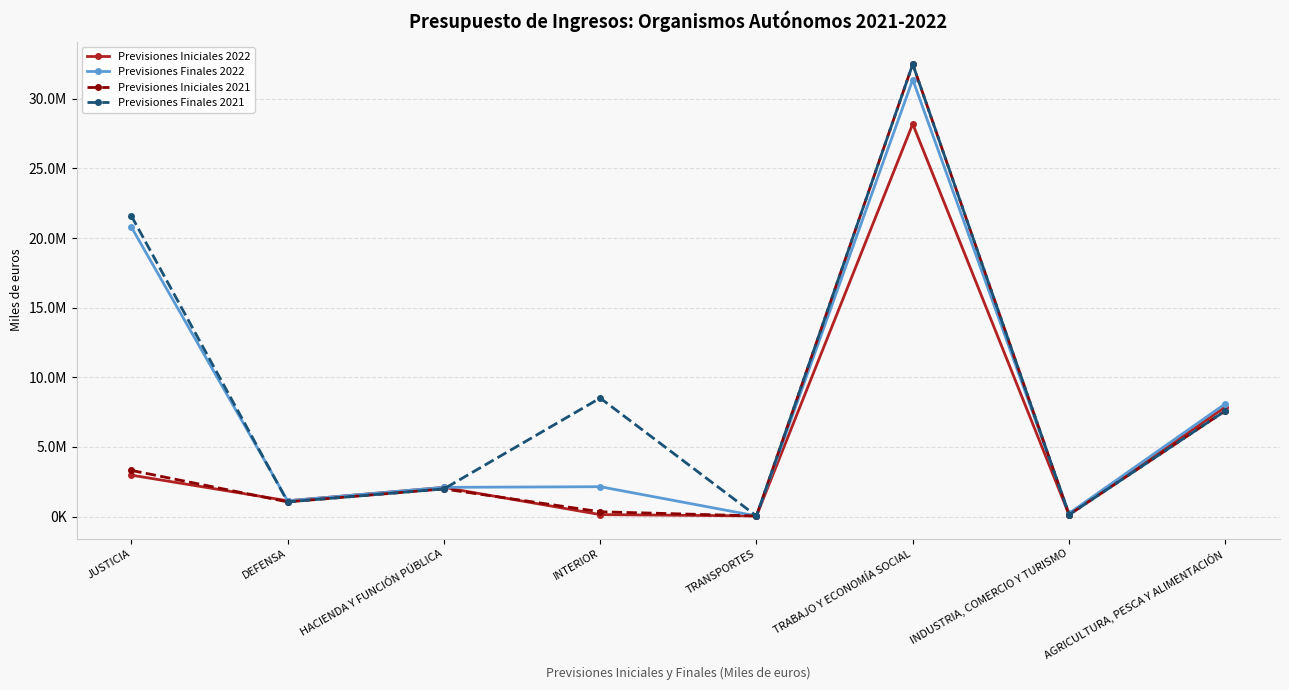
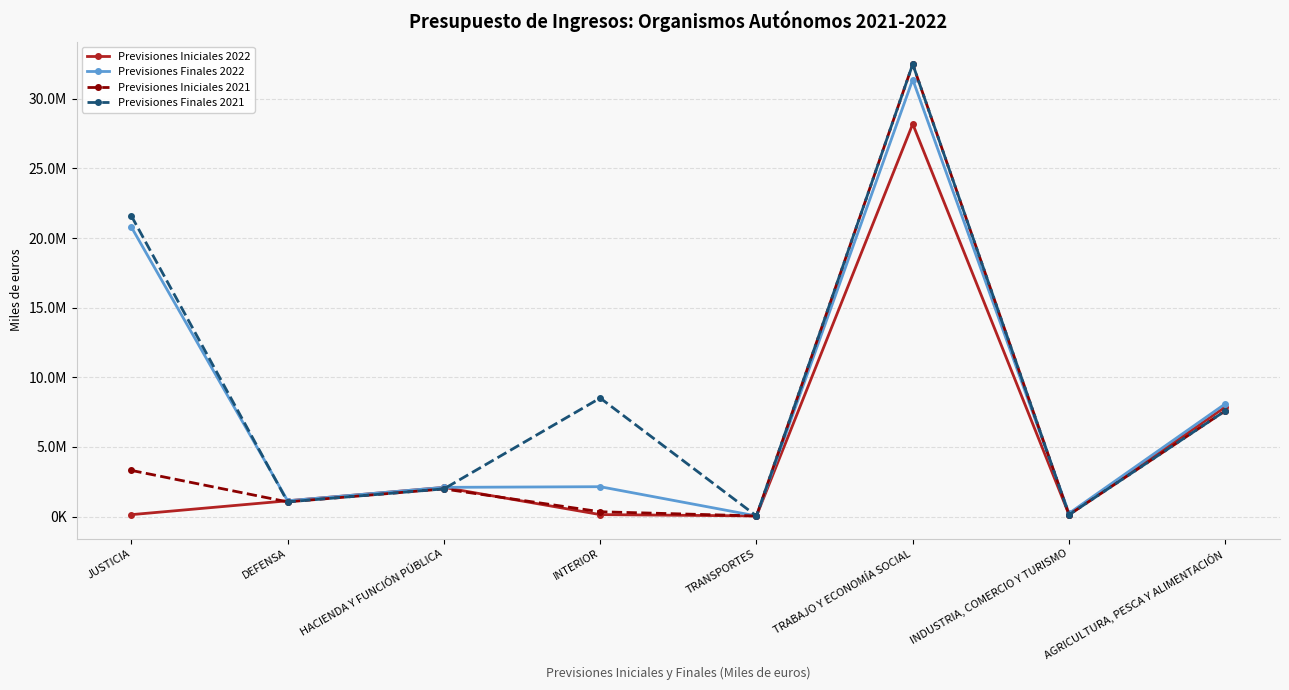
Previsiones Iniciales 2022, JUSTICIA: 3000000 -> 100000
